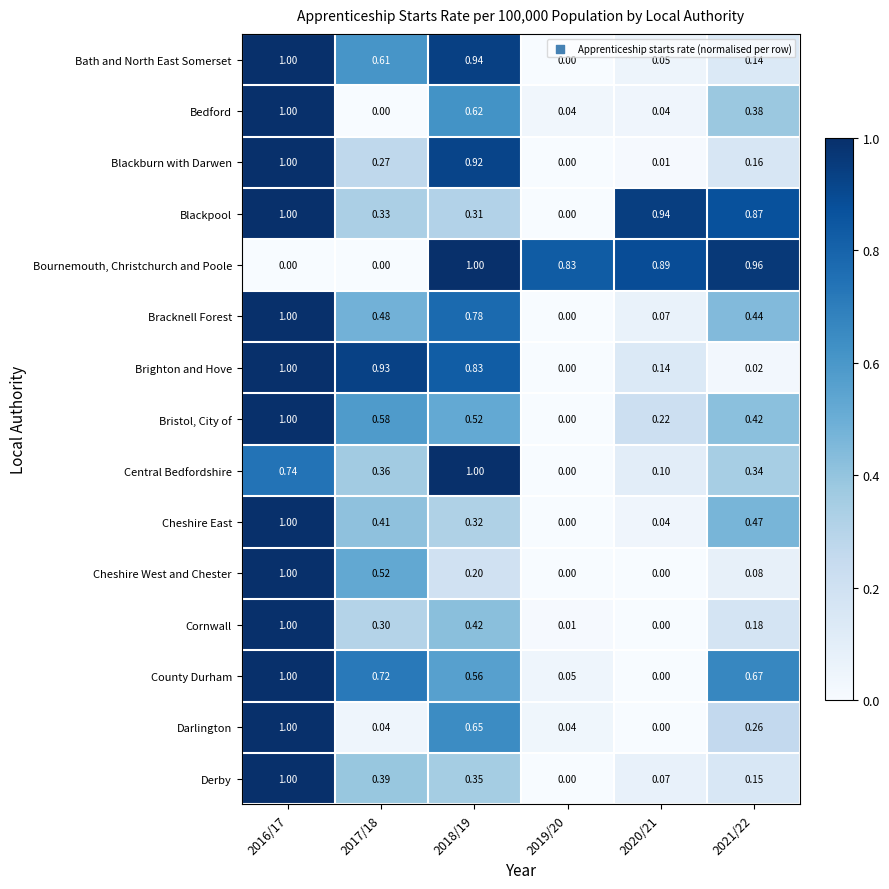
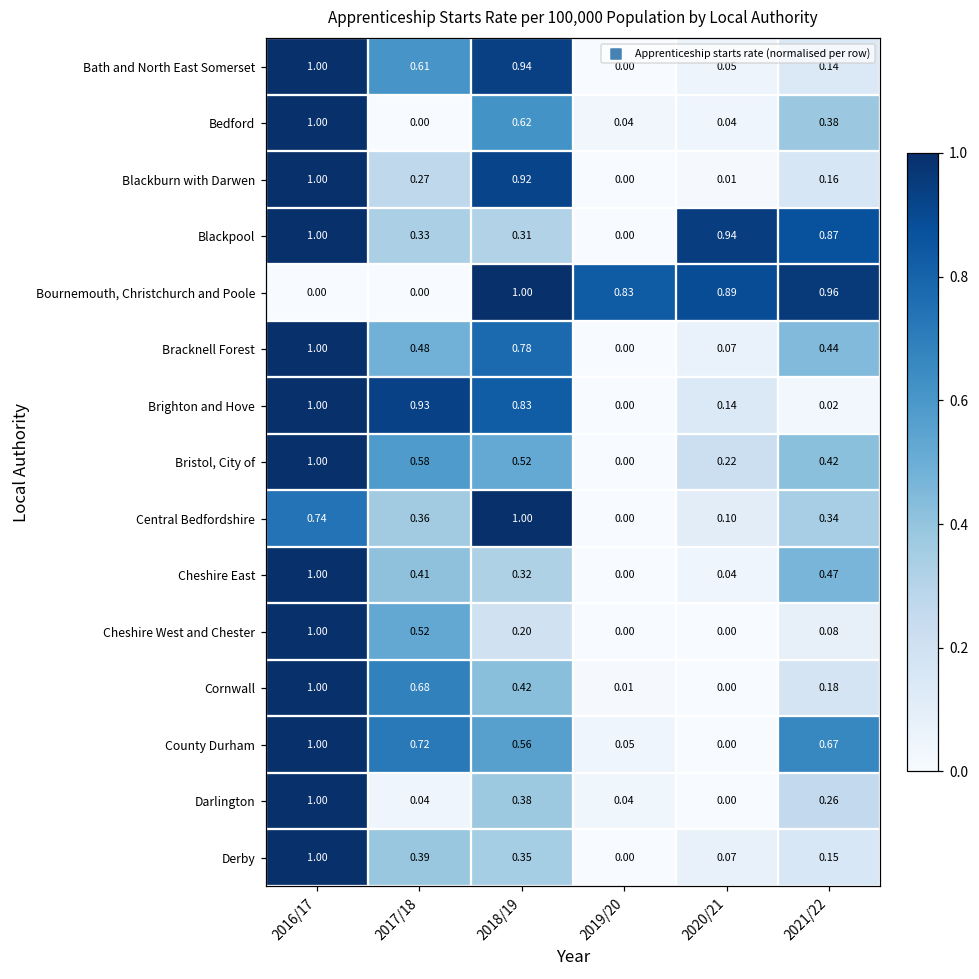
Cornwall, 2017/18: 0.30 -> 0.68
Darlington, 2018/19: 0.65 -> 0.38
